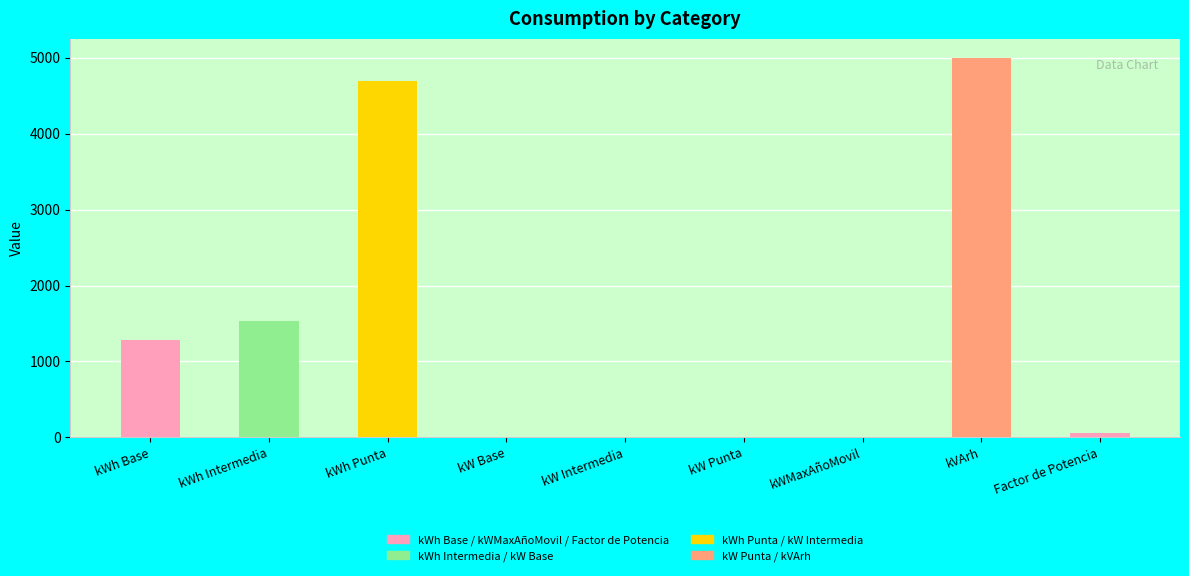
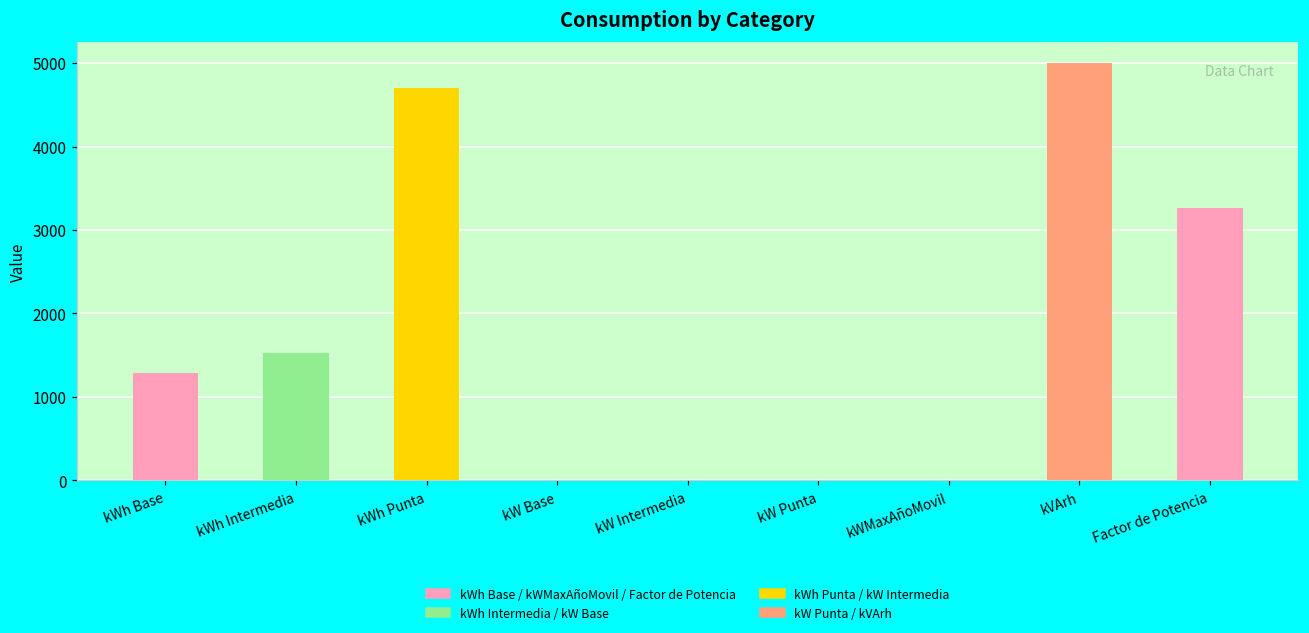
Factor de Potencia: 100 -> 3300
